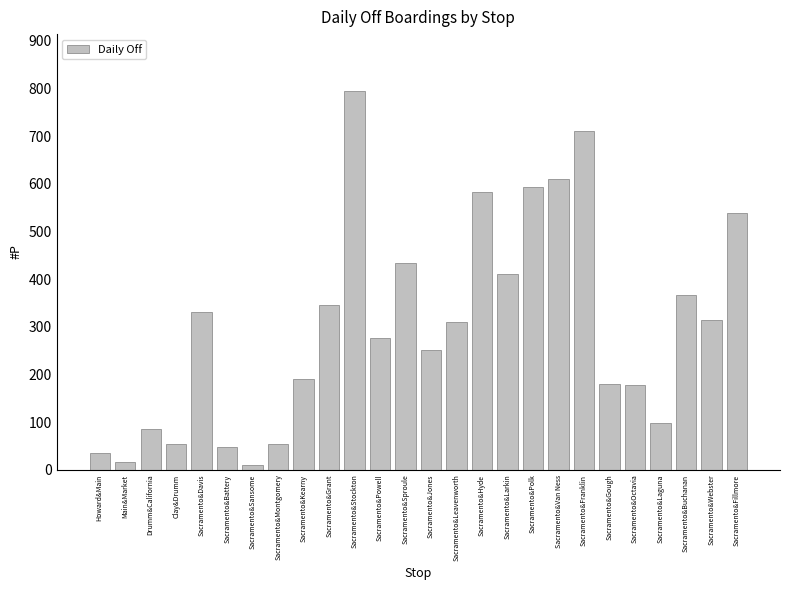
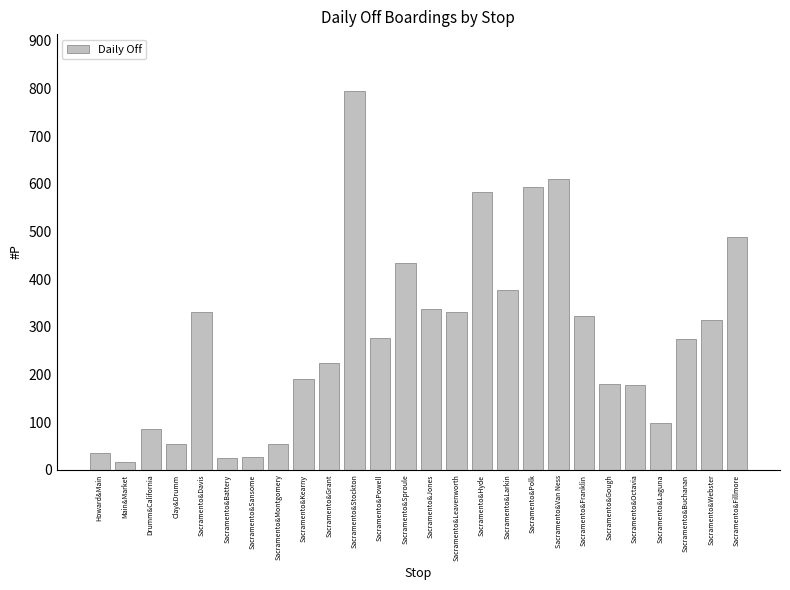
Sacramento&Battery: 50 -> 30
Sacramento&Sansome: 10 -> 30
Sacramento&Grant: 350 -> 230
Sacramento&Jones: 250 -> 340
Sacramento&Leavenworth: 310 -> 330
Sacramento&Larkin: 410 -> 380
Sacramento&Franklin: 710 -> 320
Sacramento&Buchanan: 370 -> 270
Sacramento&Fillmore: 540 -> 490
